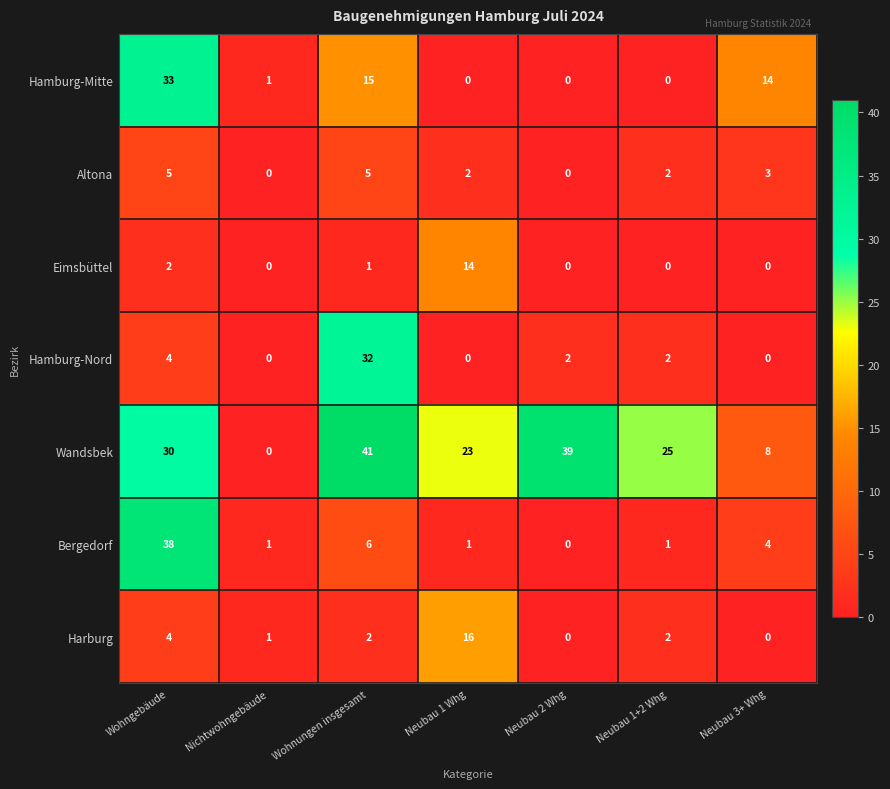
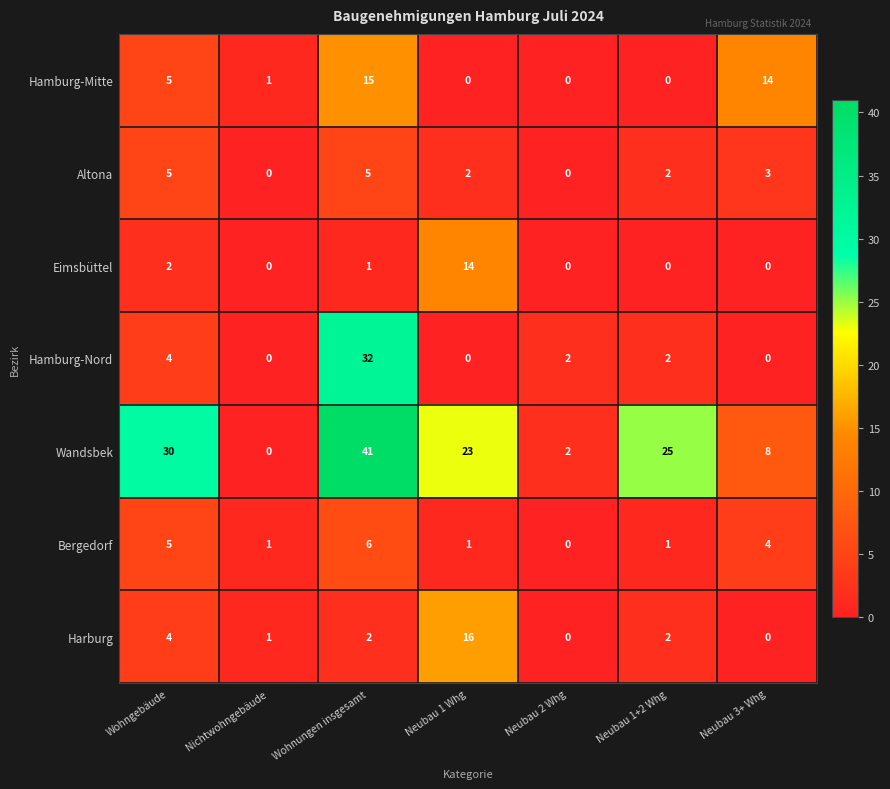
Hamburg-Mitte, Wohngebäude: 33 -> 5
Wandsbek, Neubau 2 Whg: 39 -> 2
Bergedorf, Wohngebäude: 38 -> 5
